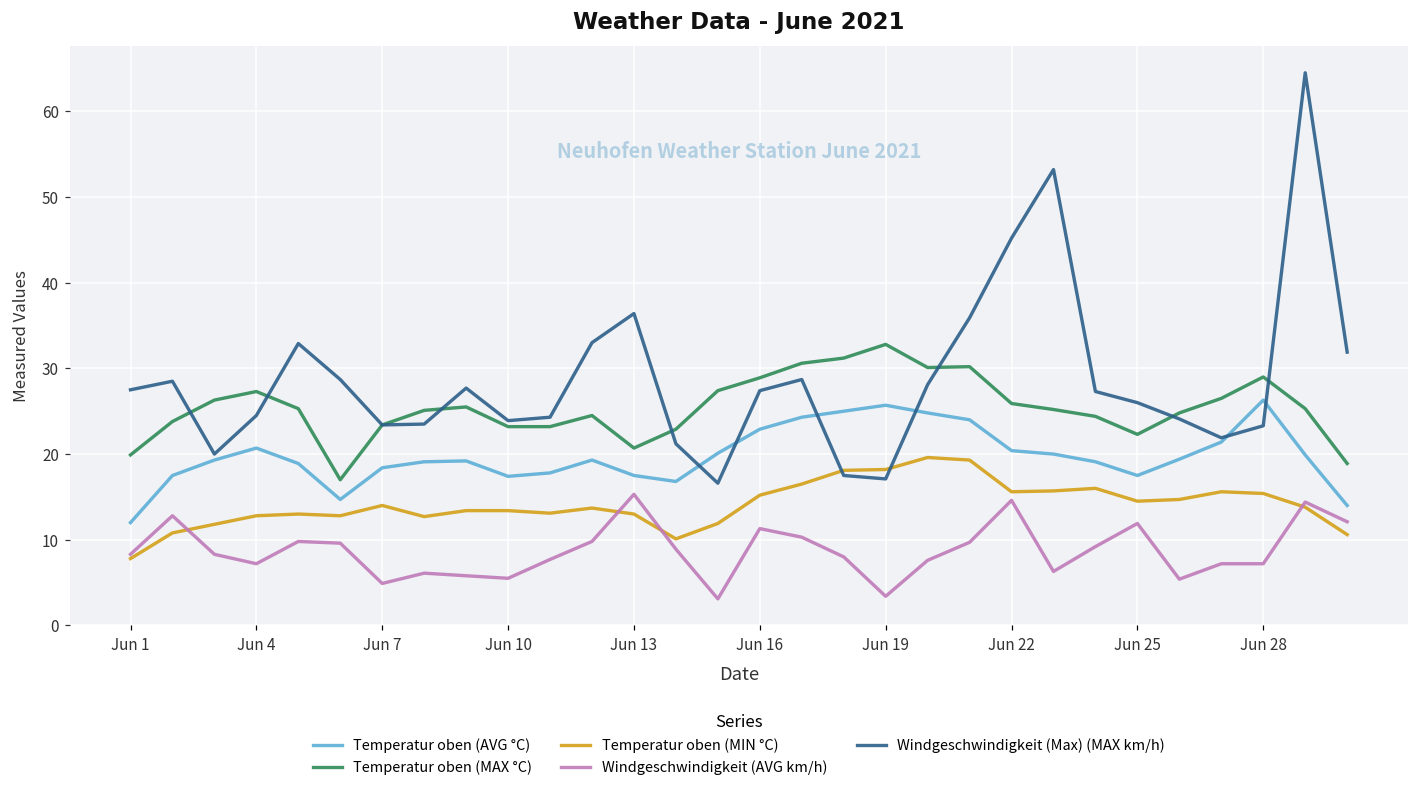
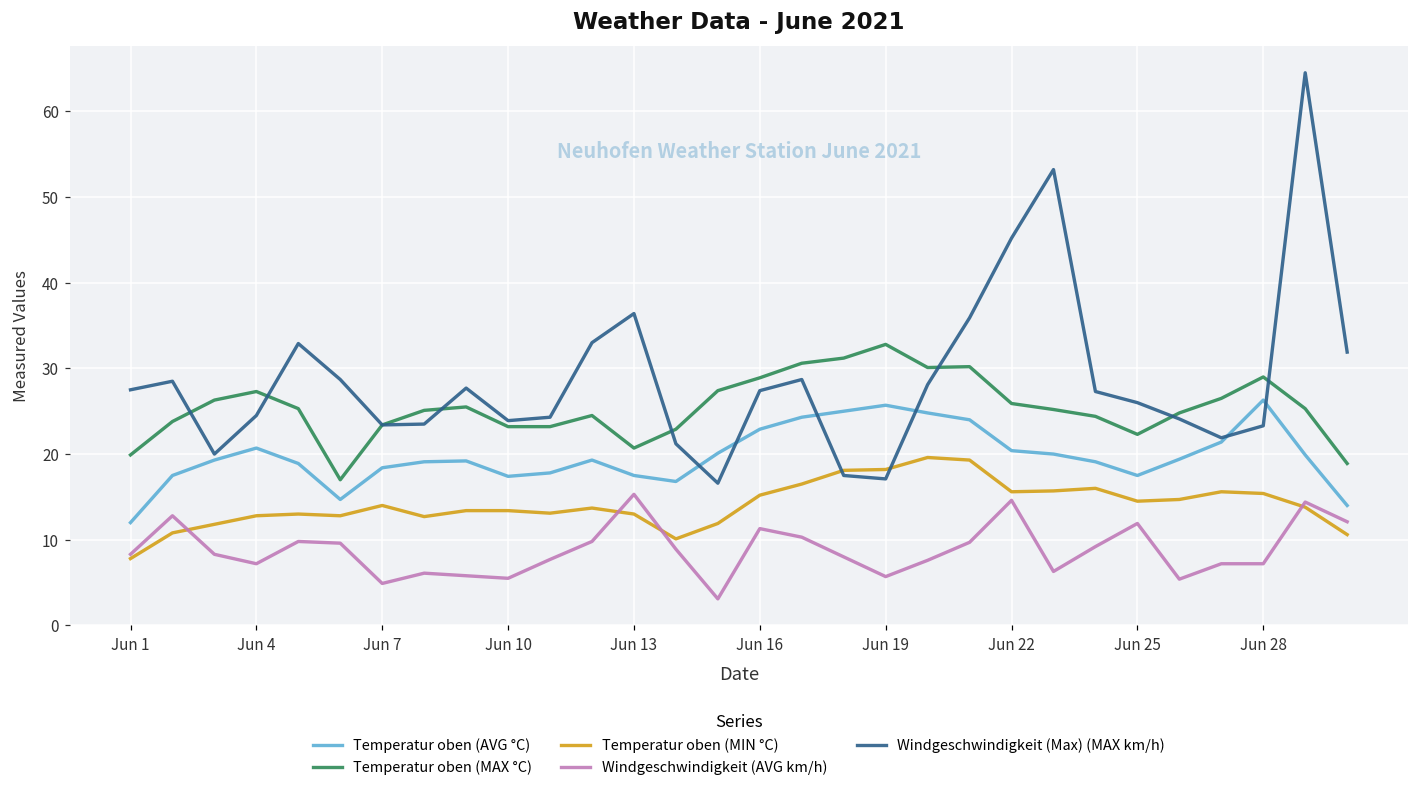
Windgeschwindigkeit (AVG km/h), Jun 19: 3 -> 6
